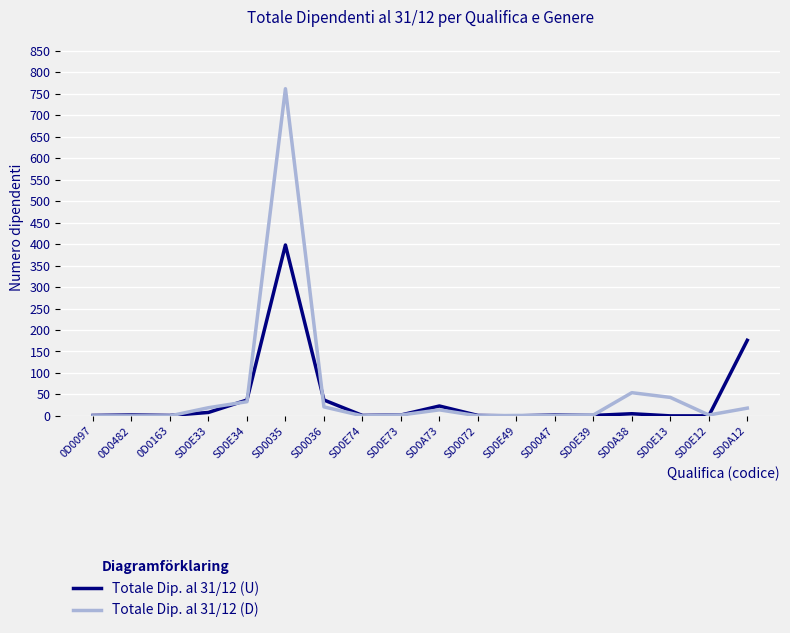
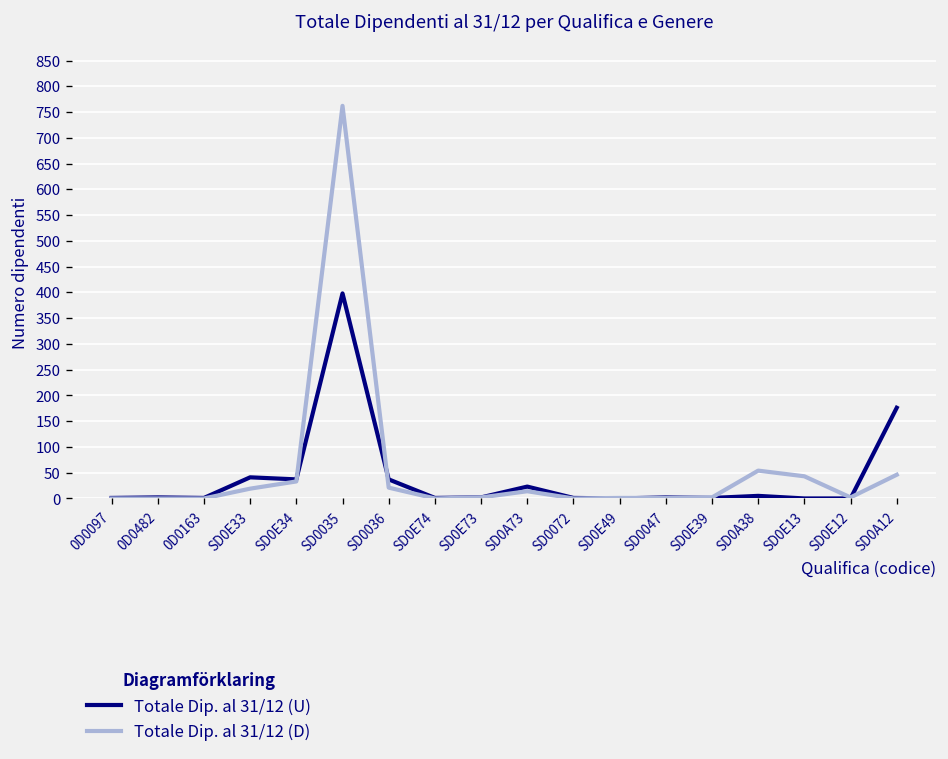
Totale Dip. al 31/12 (U), SD0E33: 10 -> 40
Totale Dip. al 31/12 (D), SD0A12: 20 -> 50
